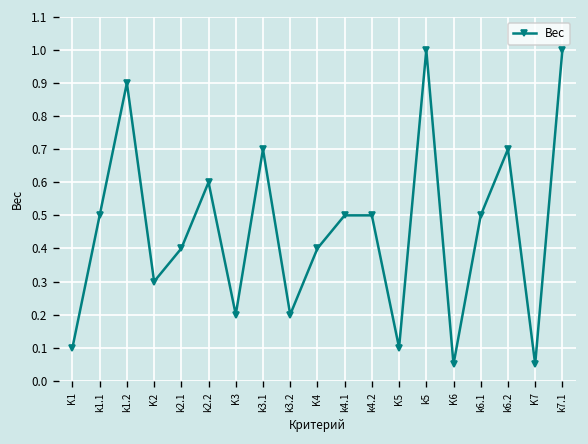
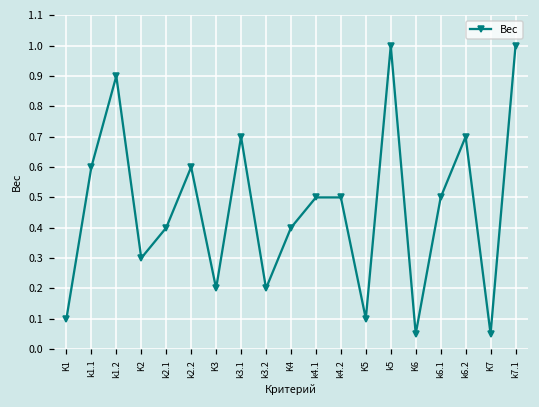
k1.1: 0.5 -> 0.6
